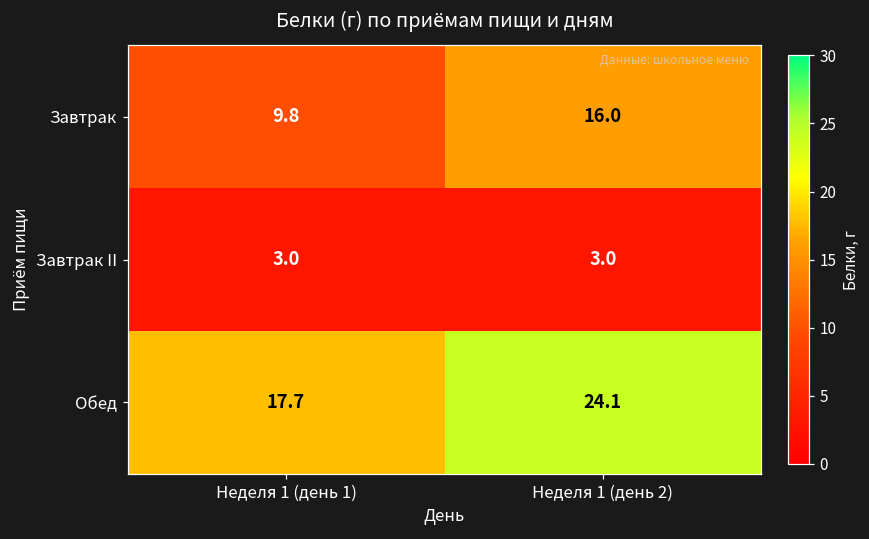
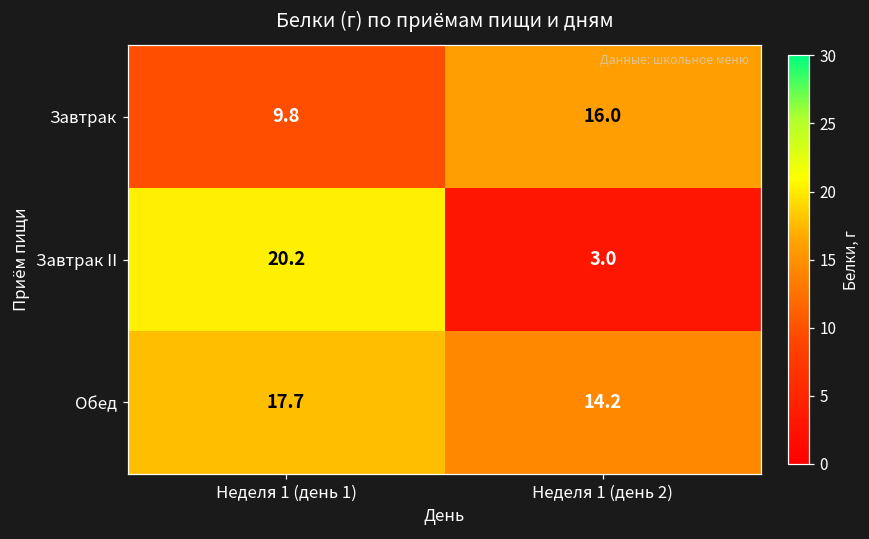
Завтрак II, Неделя 1 (день 1): 3.0 -> 20.2
Обед, Неделя 1 (день 2): 24.1 -> 14.2
